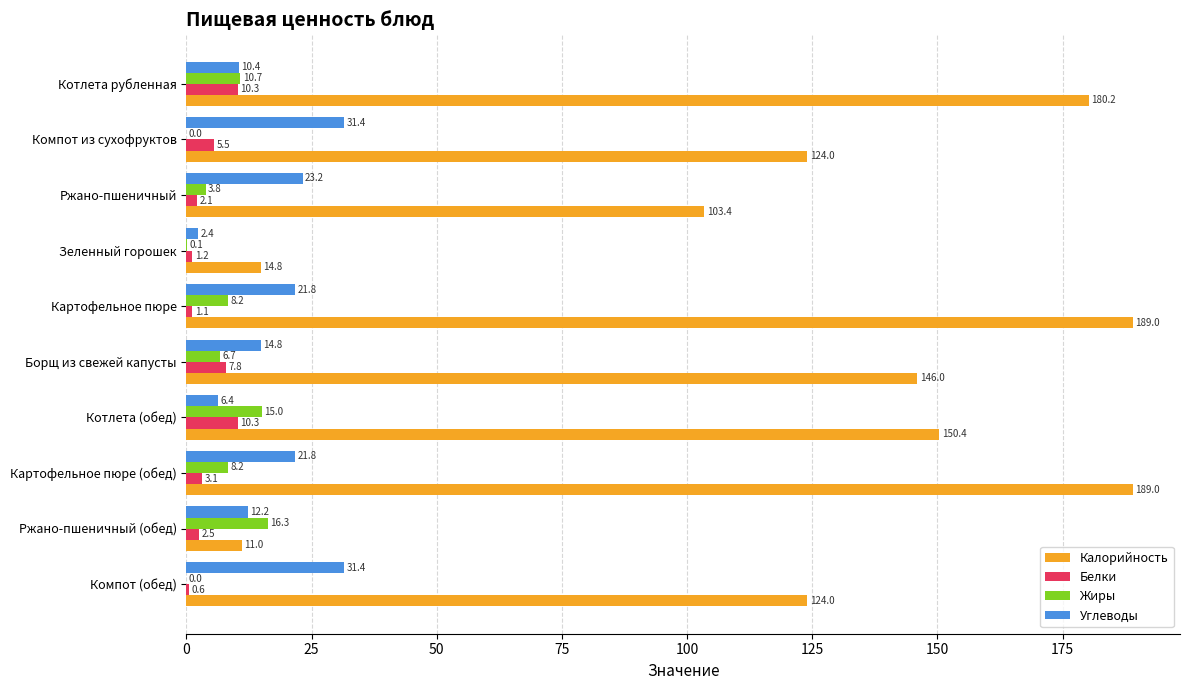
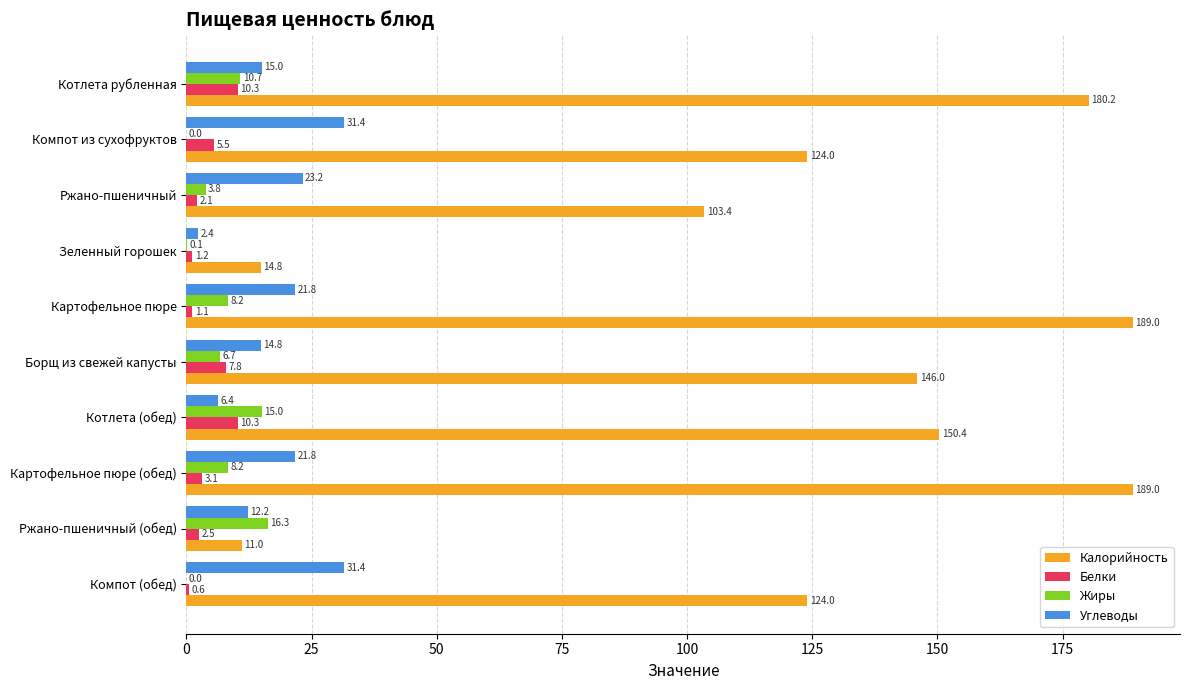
Углеводы, Котлета рубленная: 10.4 -> 15.0
